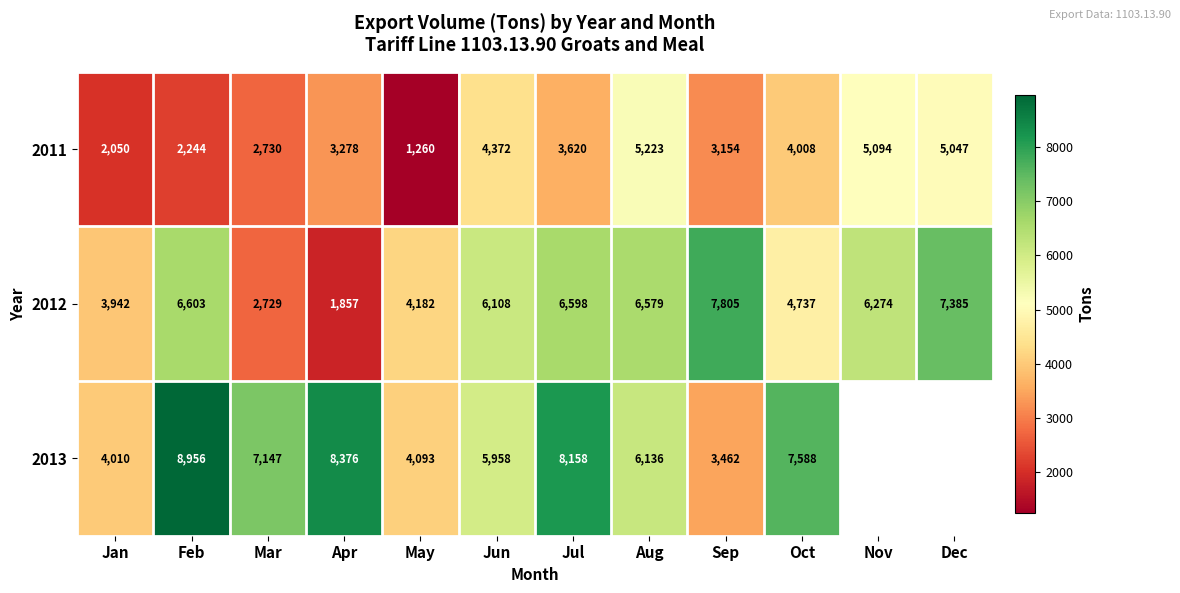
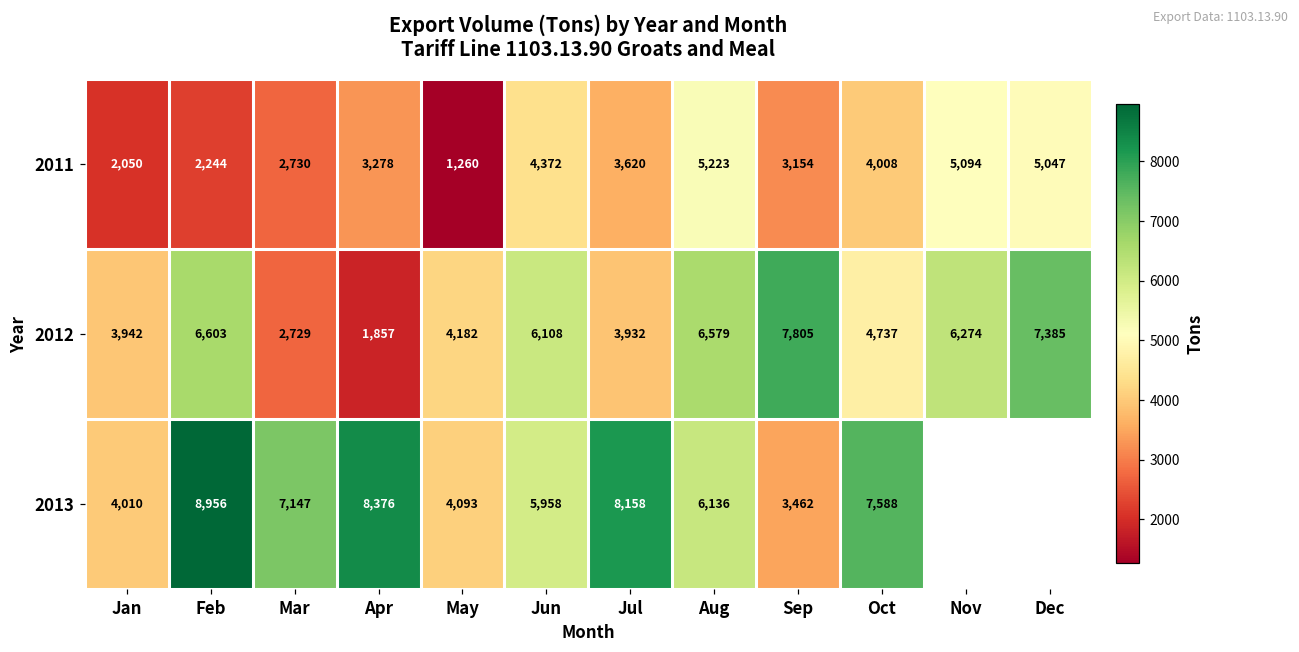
2012, Jul: 6,598 -> 3,932
